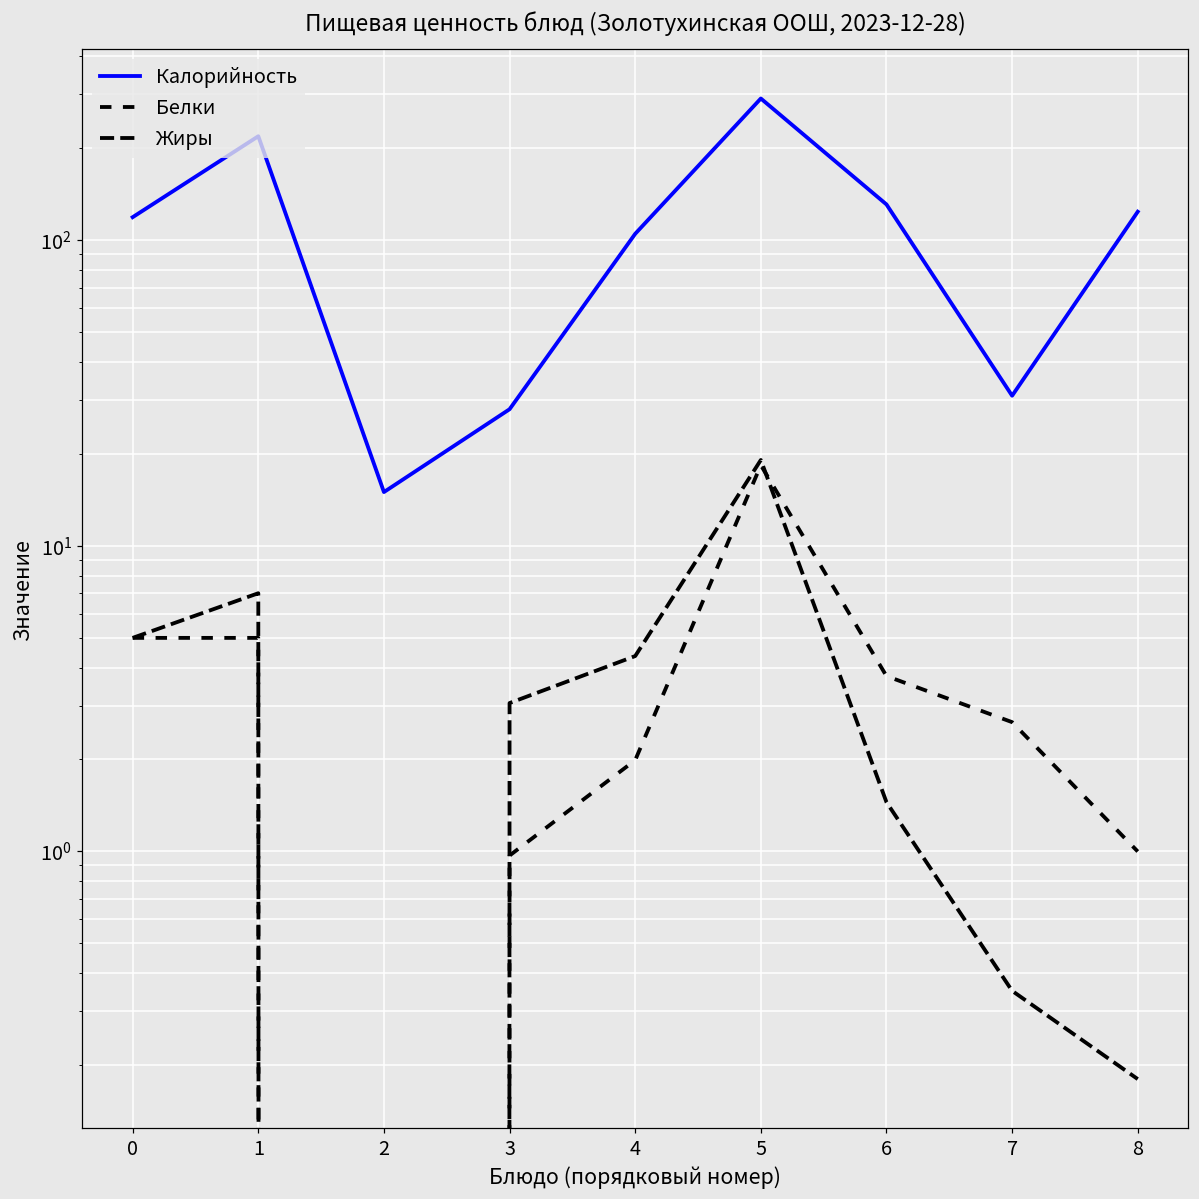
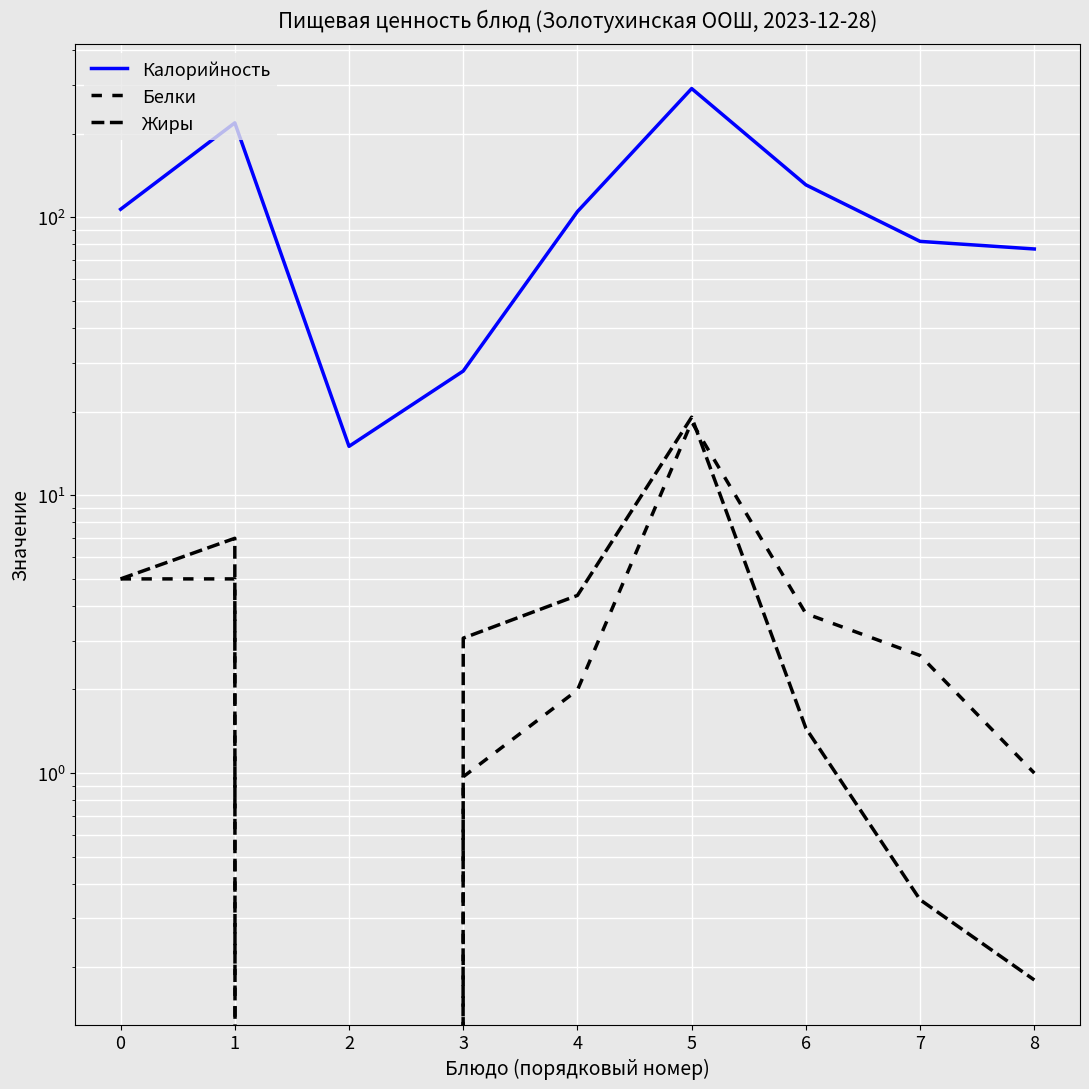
Калорийность, 0: 119 -> 107
Калорийность, 7: 31 -> 82
Калорийность, 8: 120 -> 77
